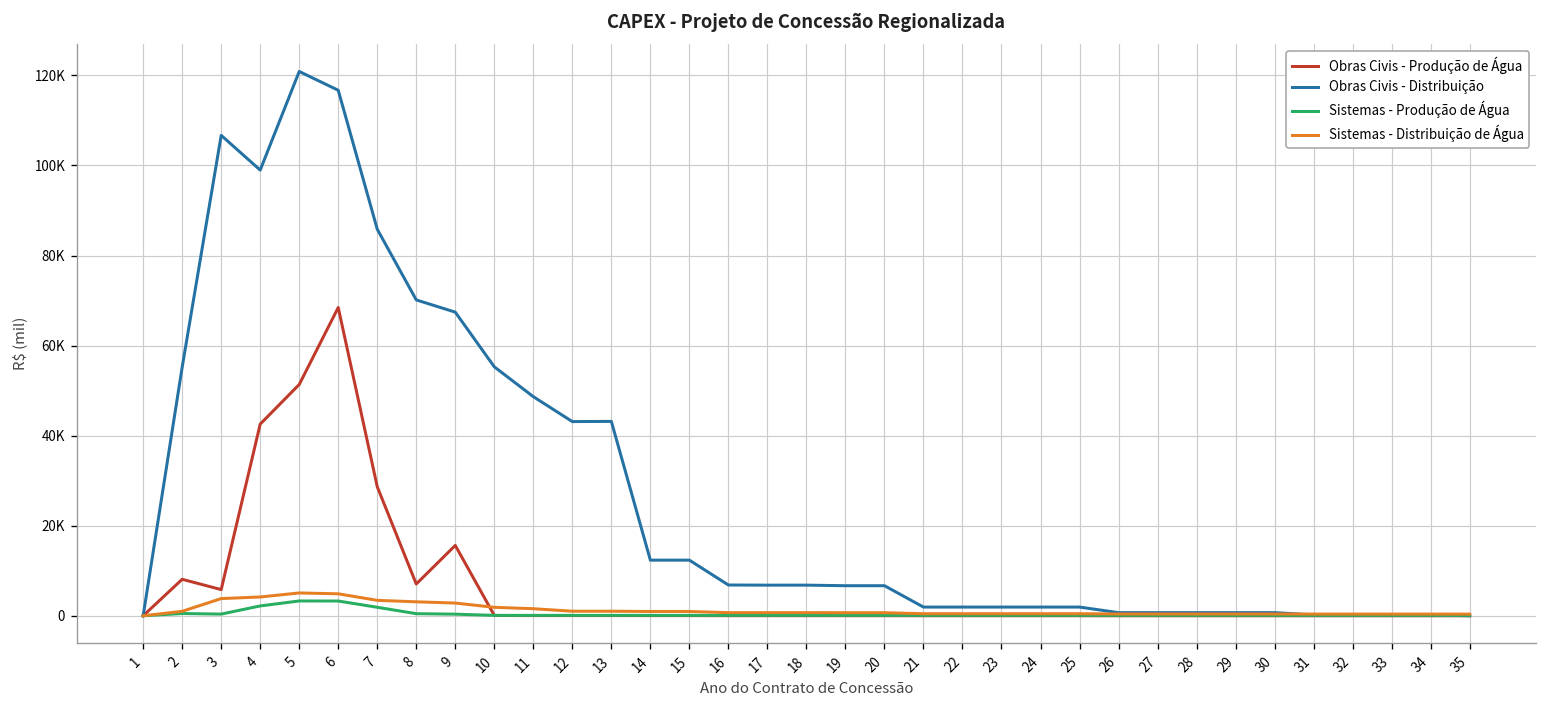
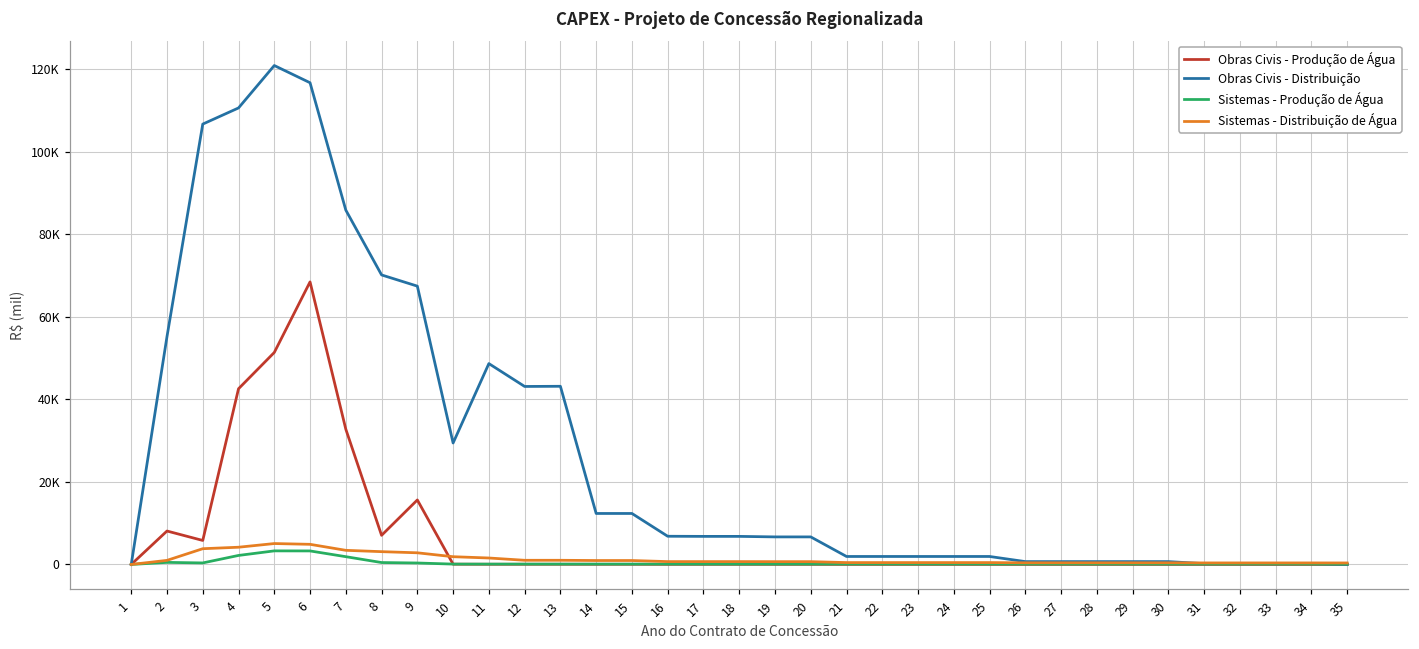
Obras Civis - Distribuição, 4: 99000 -> 111000
Obras Civis - Produção de Água, 7: 29000 -> 33000
Obras Civis - Distribuição, 10: 55000 -> 29000
